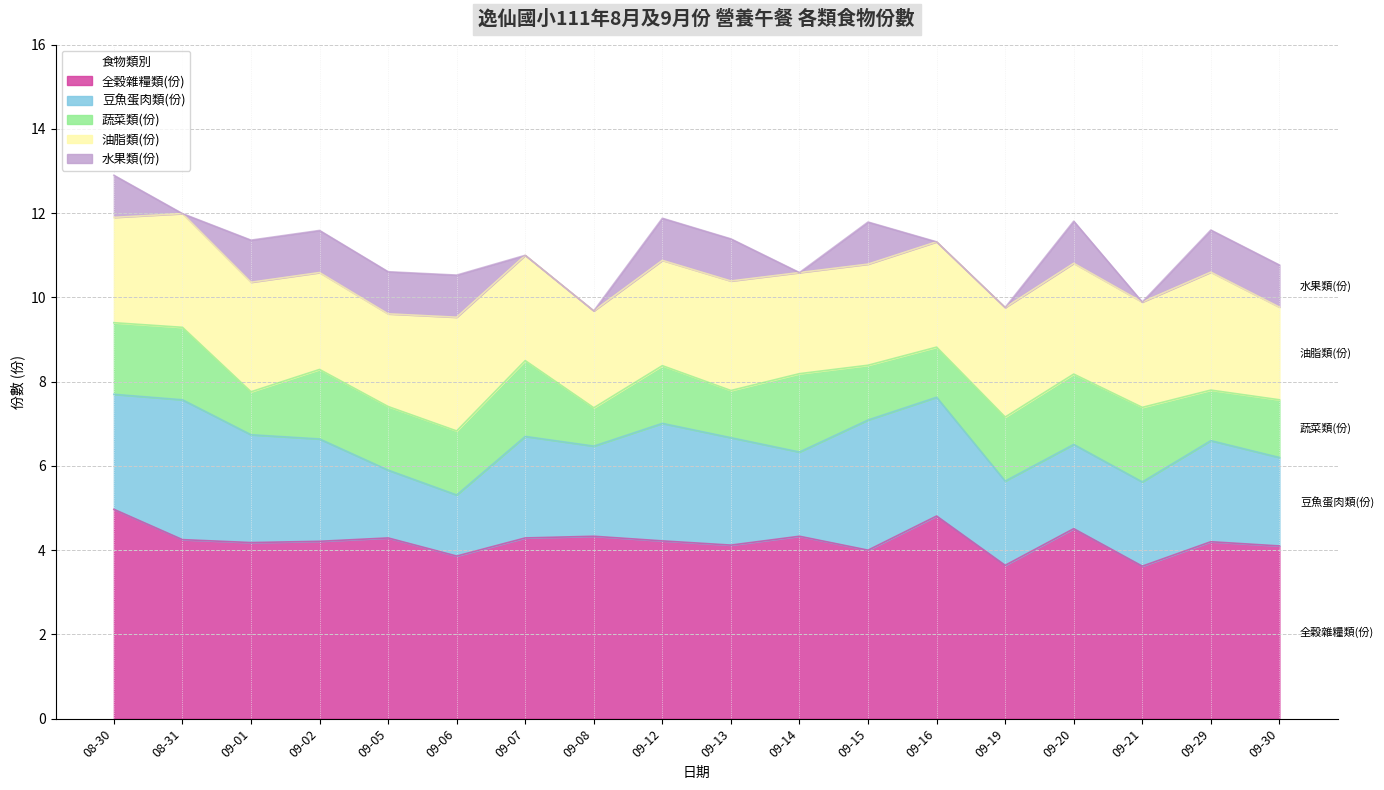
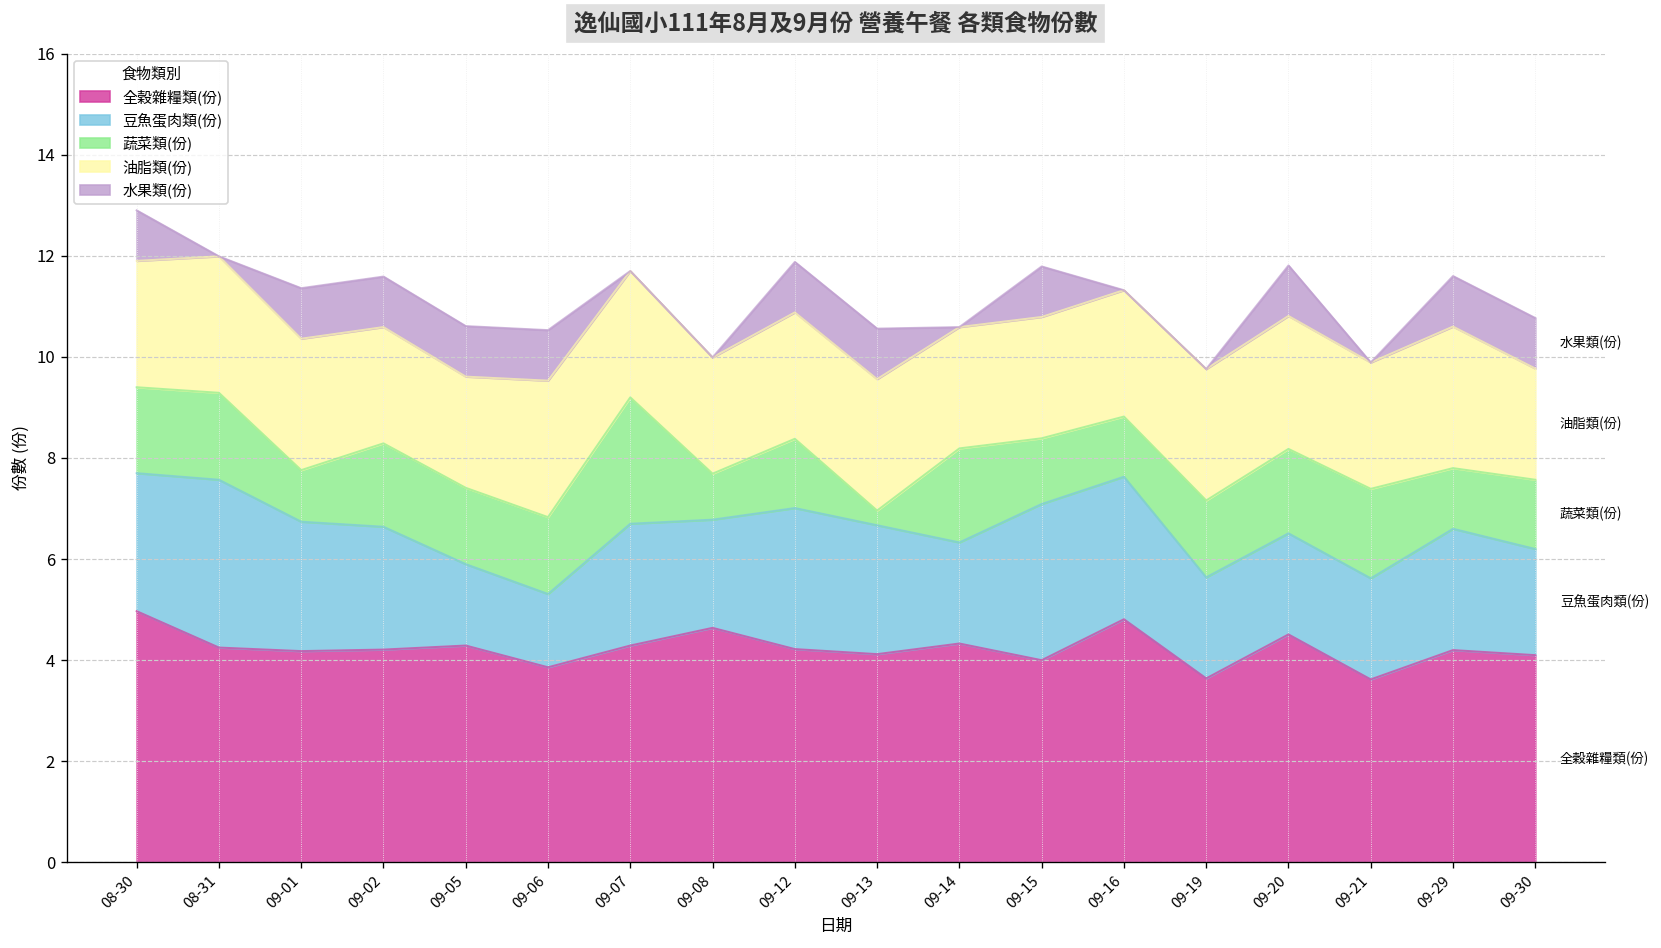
蔬菜類(份), 09-07: 1.8 -> 2.5
全穀雜糧類(份), 09-08: 4.3 -> 4.6
蔬菜類(份), 09-13: 1.1 -> 0.3
